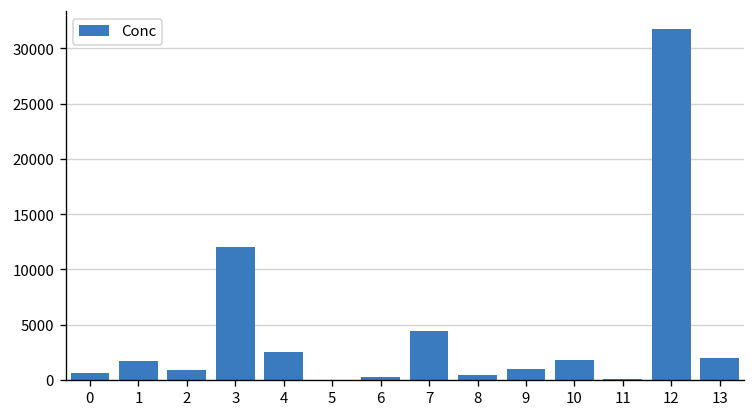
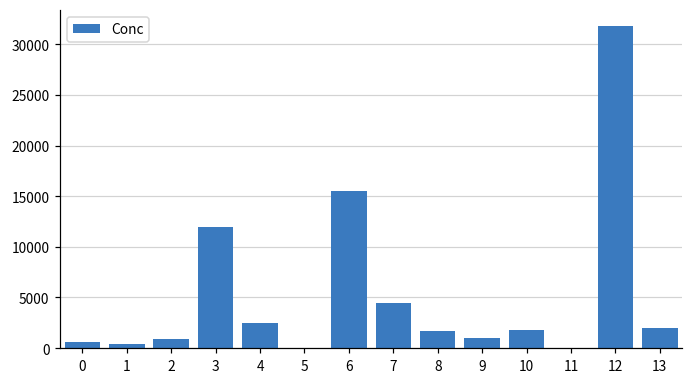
1: 2000 -> 0
6: 0 -> 15000
8: 0 -> 2000
